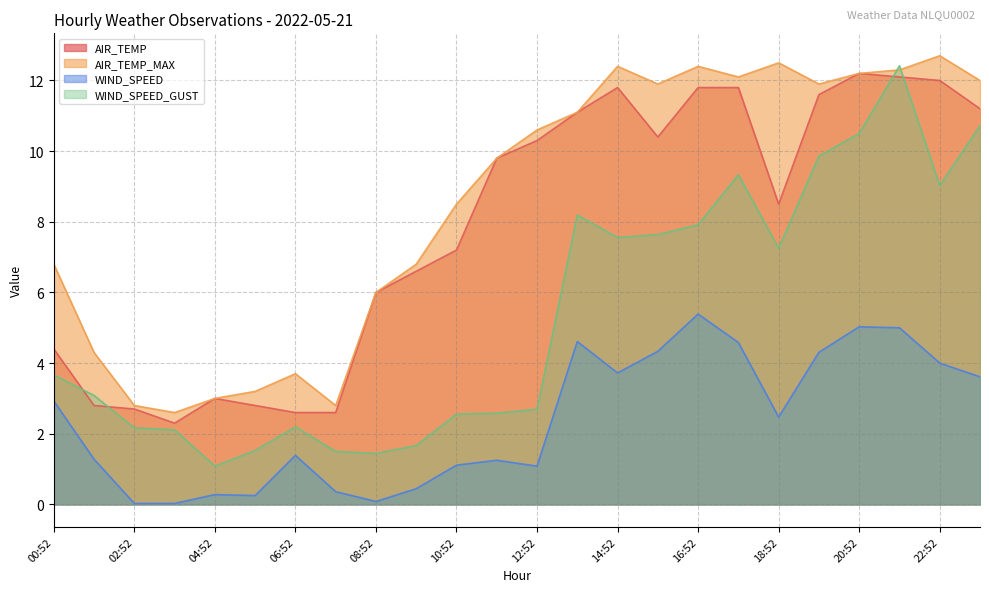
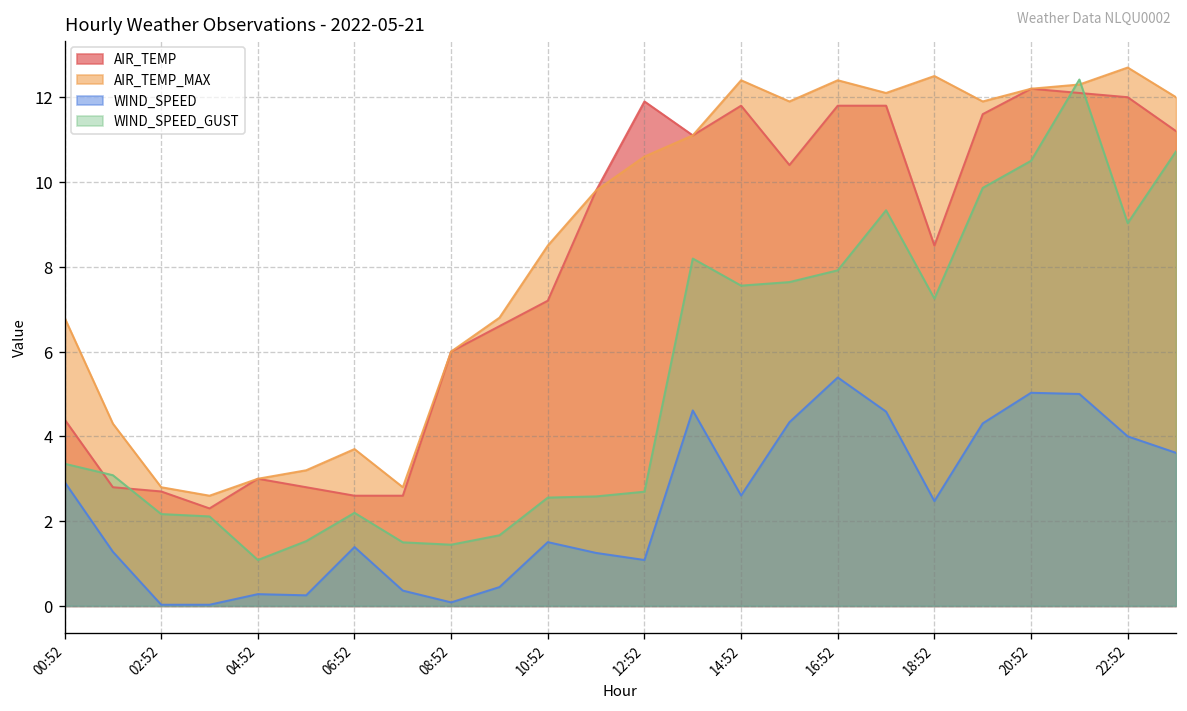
WIND_SPEED_GUST, 00:52: 3.7 -> 3.4
WIND_SPEED, 10:52: 1.1 -> 1.5
AIR_TEMP, 12:52: 10.3 -> 11.9
WIND_SPEED, 14:52: 3.7 -> 2.6
